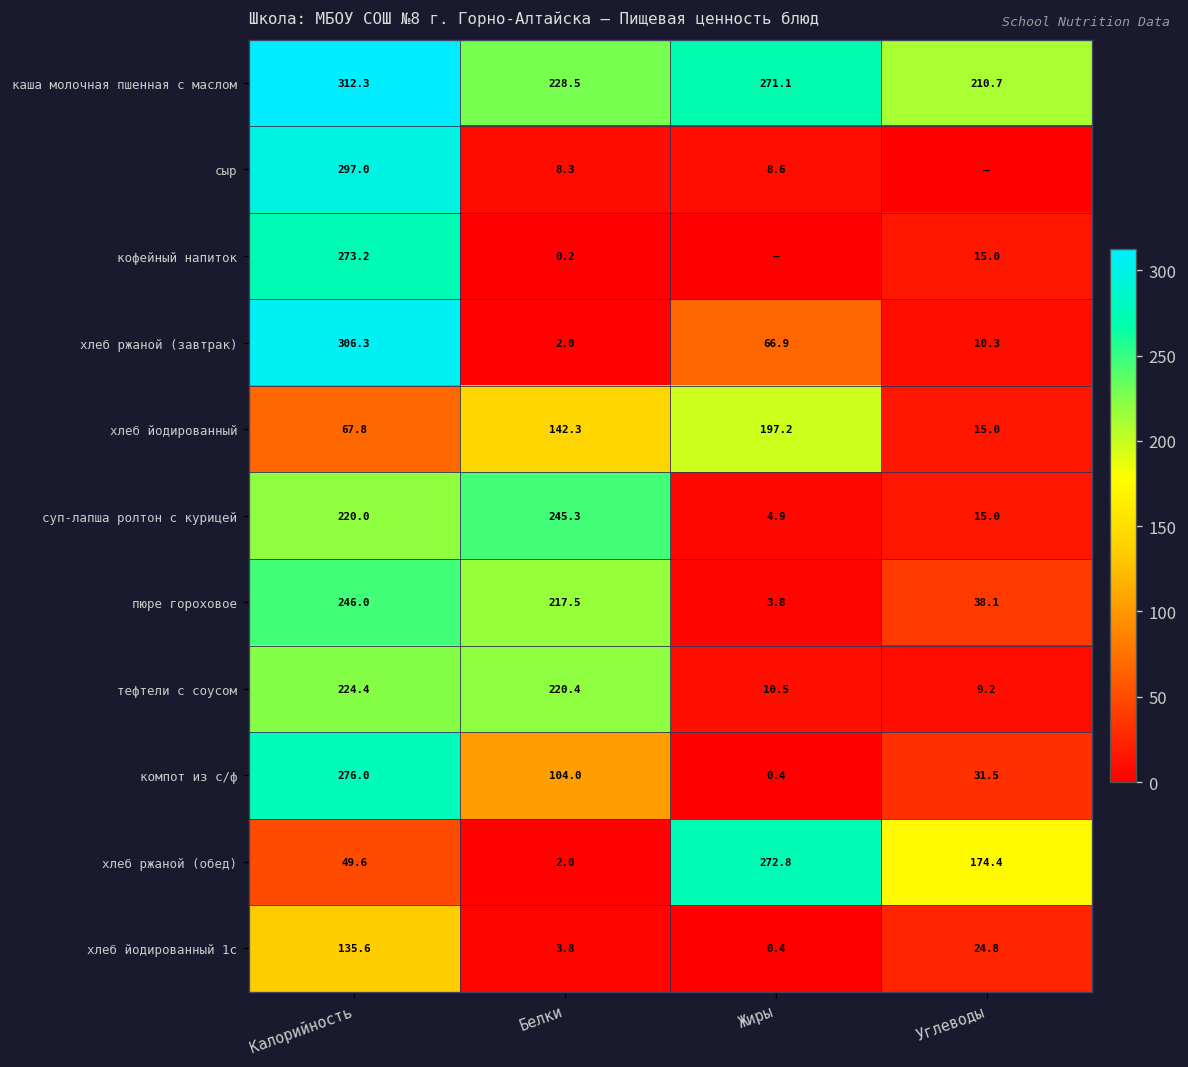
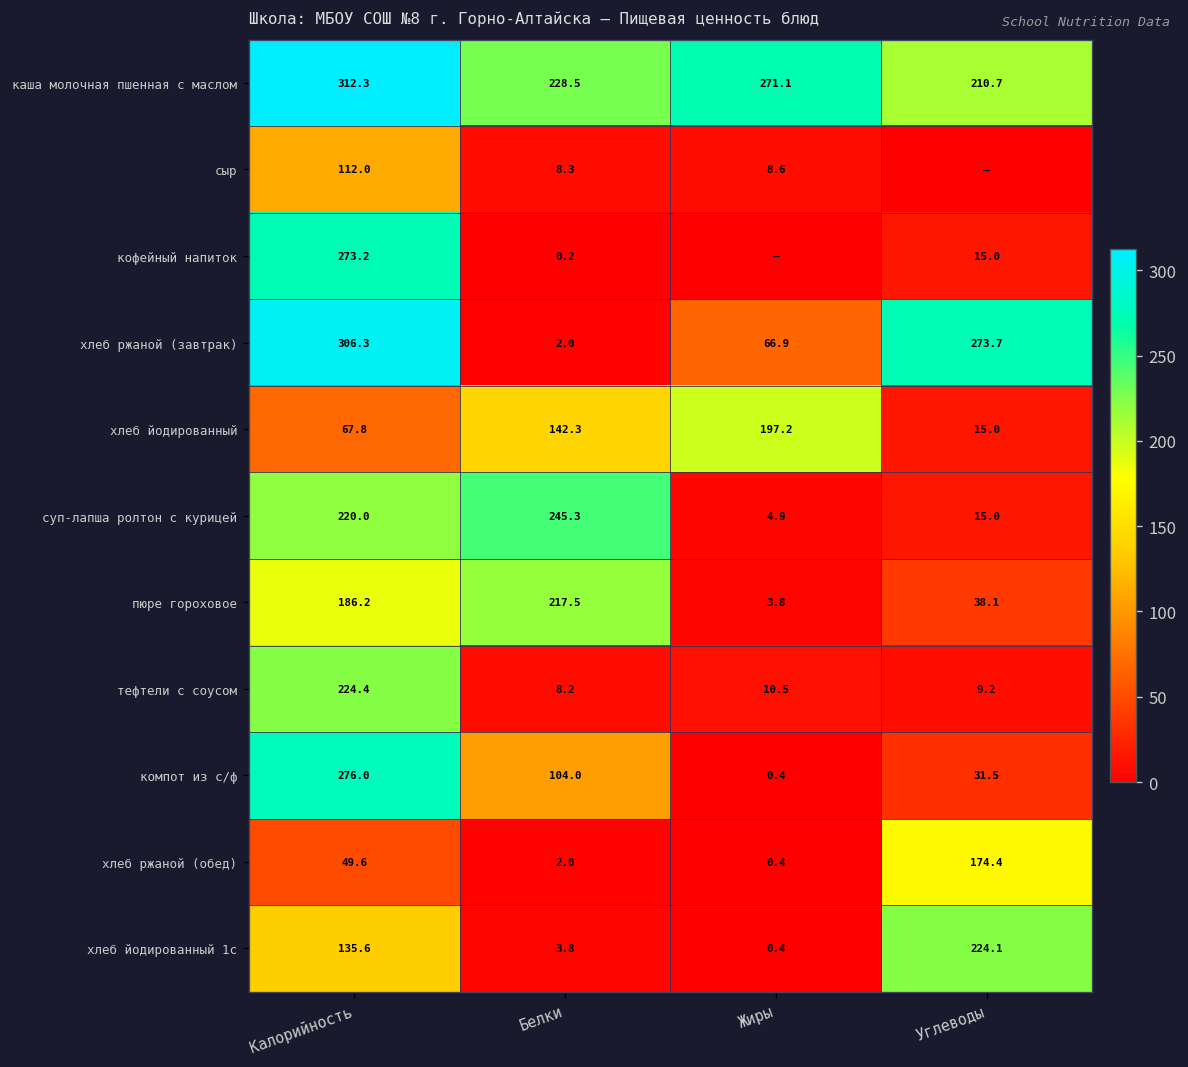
сыр, Калорийность: 297.0 -> 112.0
хлеб ржаной (завтрак), Углеводы: 10.3 -> 273.7
пюре гороховое, Калорийность: 246.0 -> 186.2
тефтели с соусом, Белки: 220.4 -> 8.2
хлеб ржаной (обед), Жиры: 272.8 -> 0.4
хлеб йодированный 1с, Углеводы: 24.8 -> 224.1
